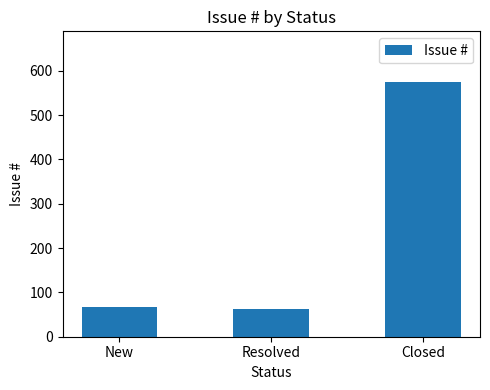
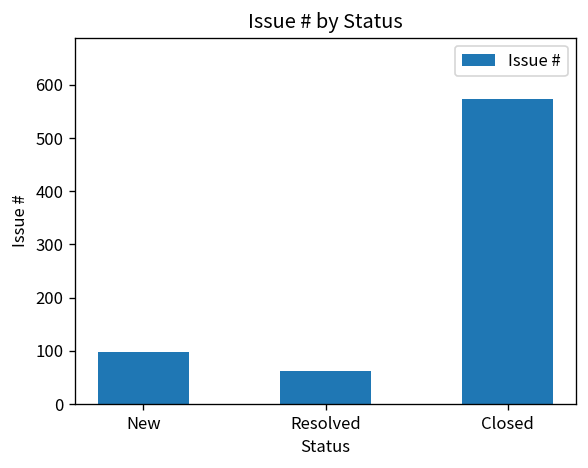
New: 70 -> 100
